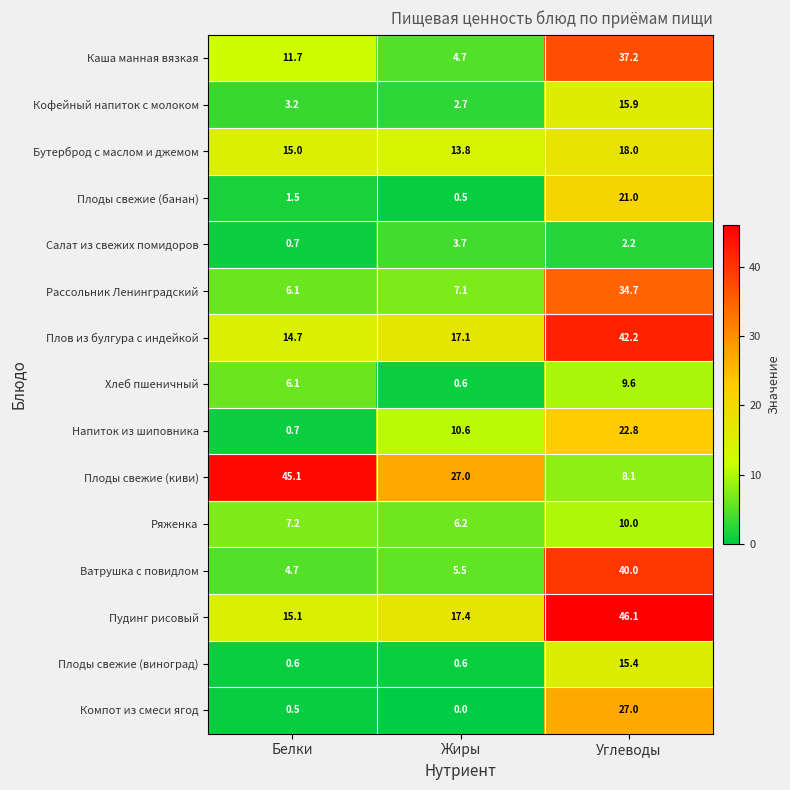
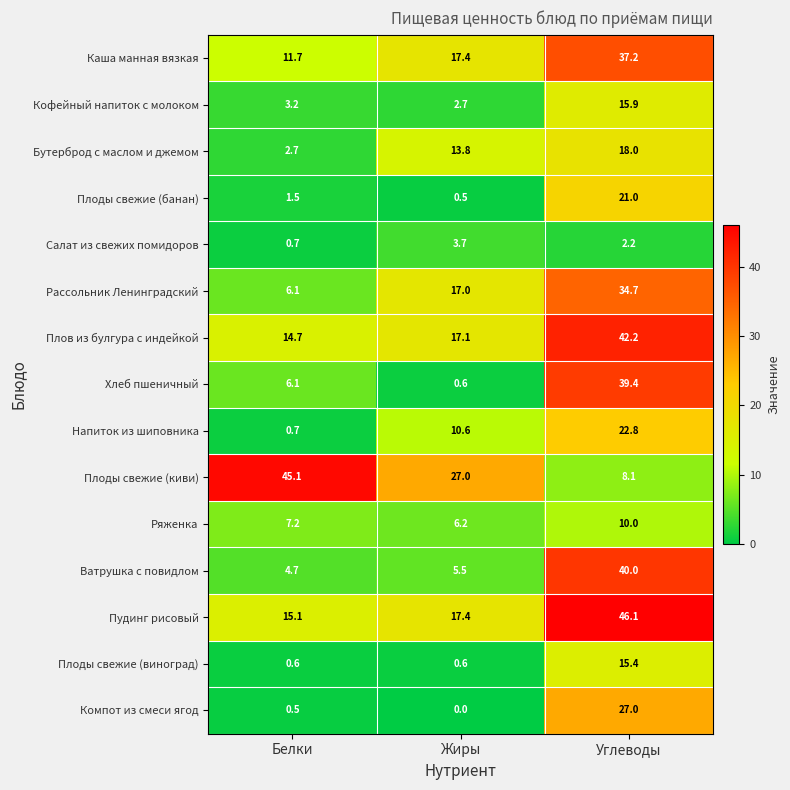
Каша манная вязкая, Жиры: 4.7 -> 17.4
Бутерброд с маслом и джемом, Белки: 15.0 -> 2.7
Рассольник Ленинградский, Жиры: 7.1 -> 17.0
Хлеб пшеничный, Углеводы: 9.6 -> 39.4
